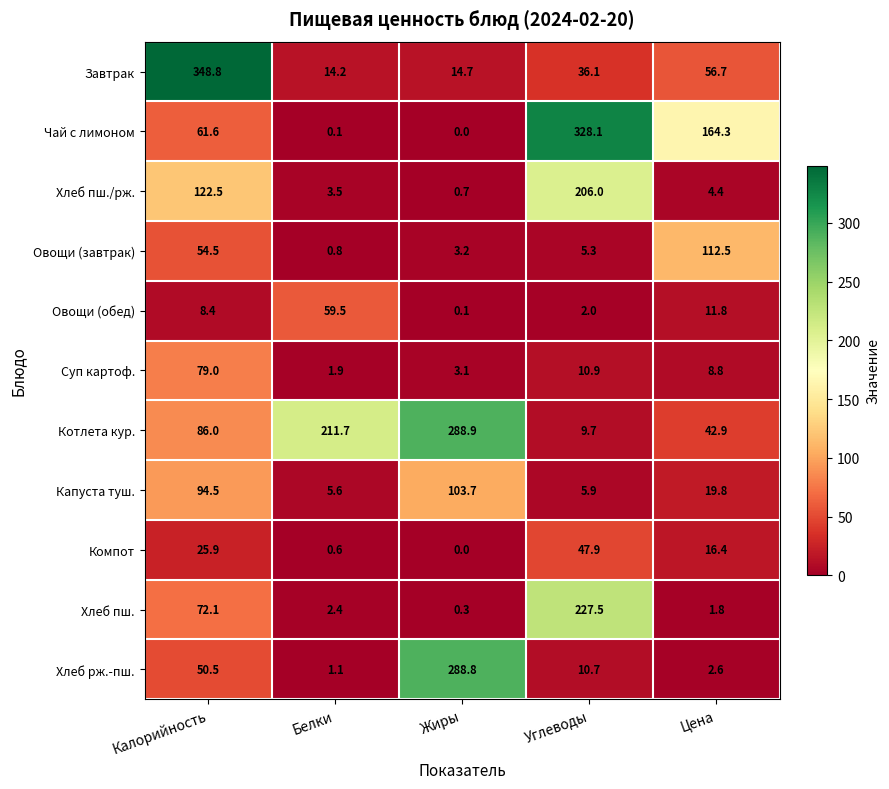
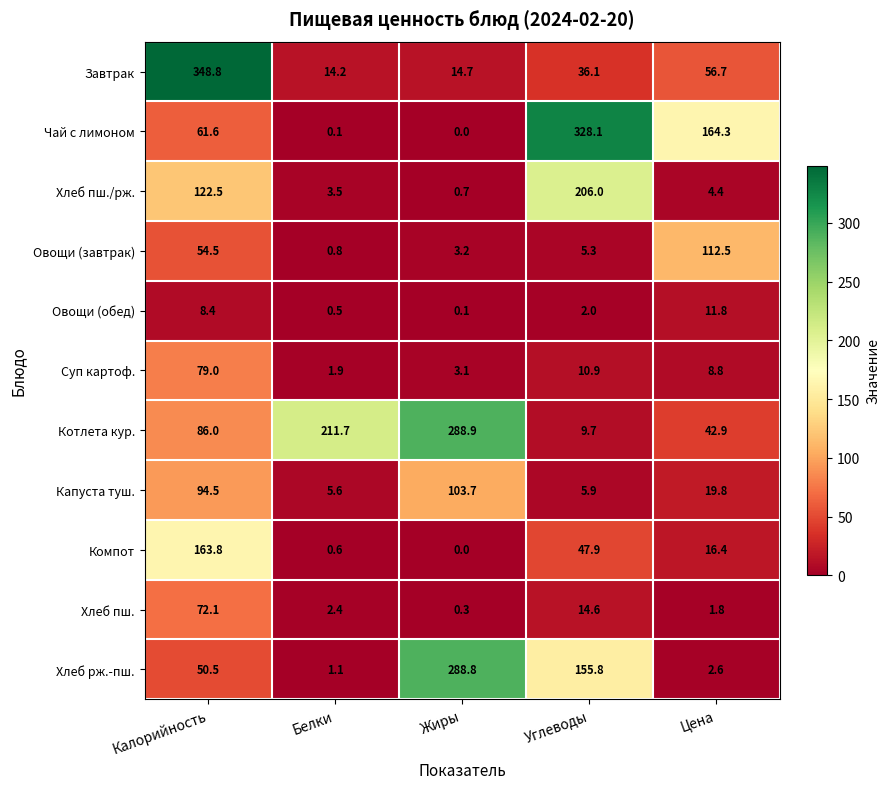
Овощи (обед), Белки: 59.5 -> 0.5
Компот, Калорийность: 25.9 -> 163.8
Хлеб пш., Углеводы: 227.5 -> 14.6
Хлеб рж.-пш., Углеводы: 10.7 -> 155.8
